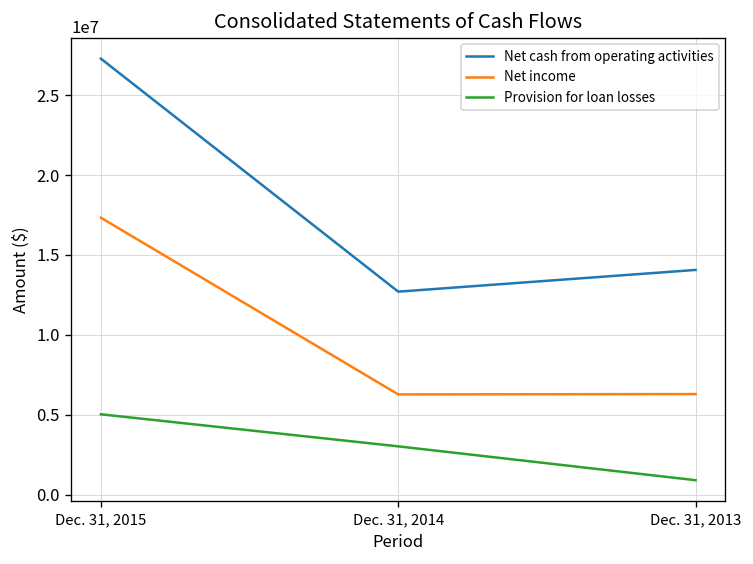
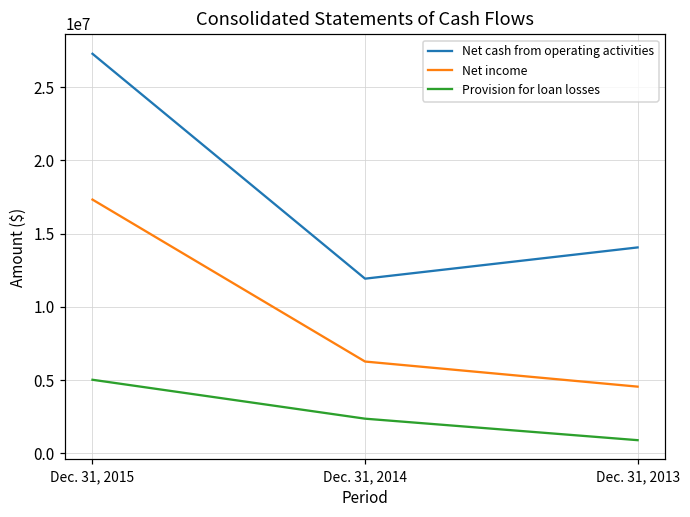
Net cash from operating activities, Dec. 31, 2014: 12700000 -> 11900000
Provision for loan losses, Dec. 31, 2014: 3000000 -> 2400000
Net income, Dec. 31, 2013: 6300000 -> 4600000
